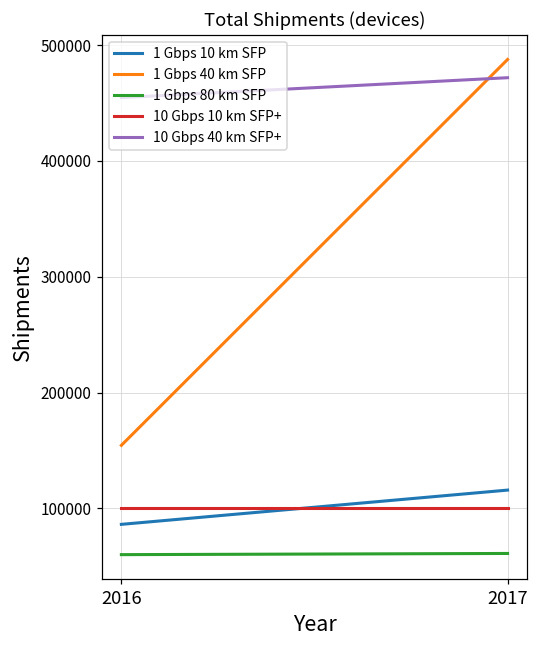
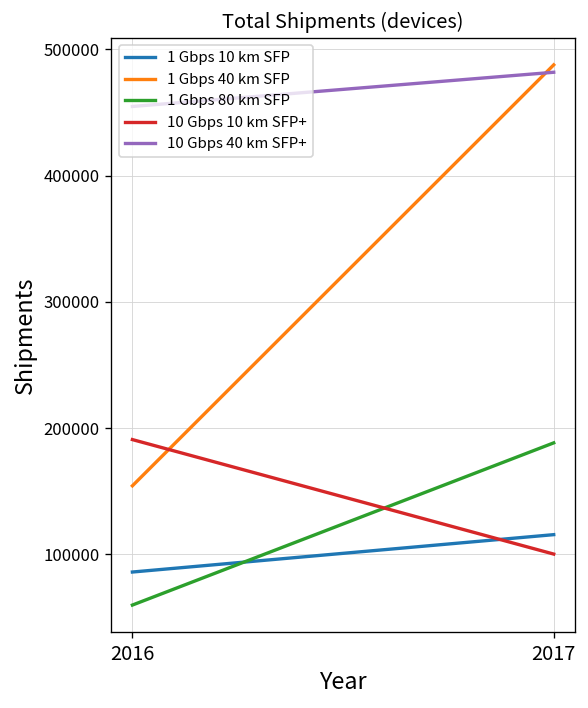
10 Gbps 10 km SFP+, 2016: 100000 -> 191000
1 Gbps 80 km SFP, 2017: 61000 -> 188000
10 Gbps 40 km SFP+, 2017: 472000 -> 482000
